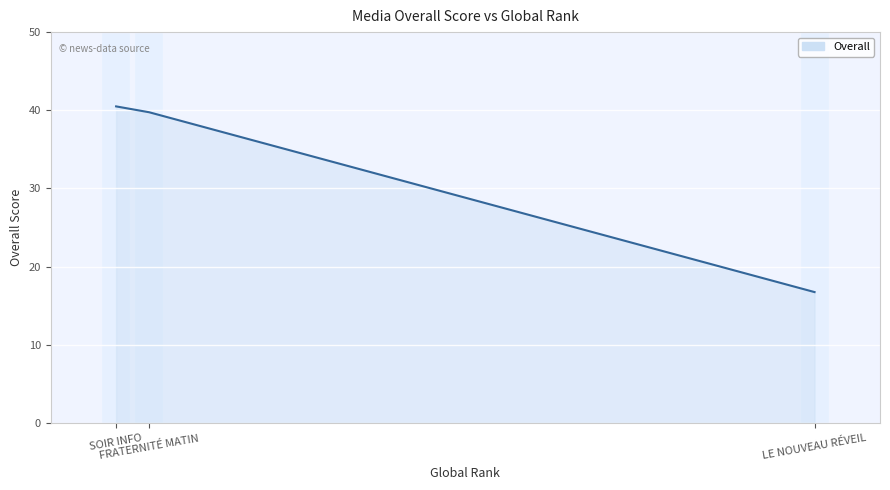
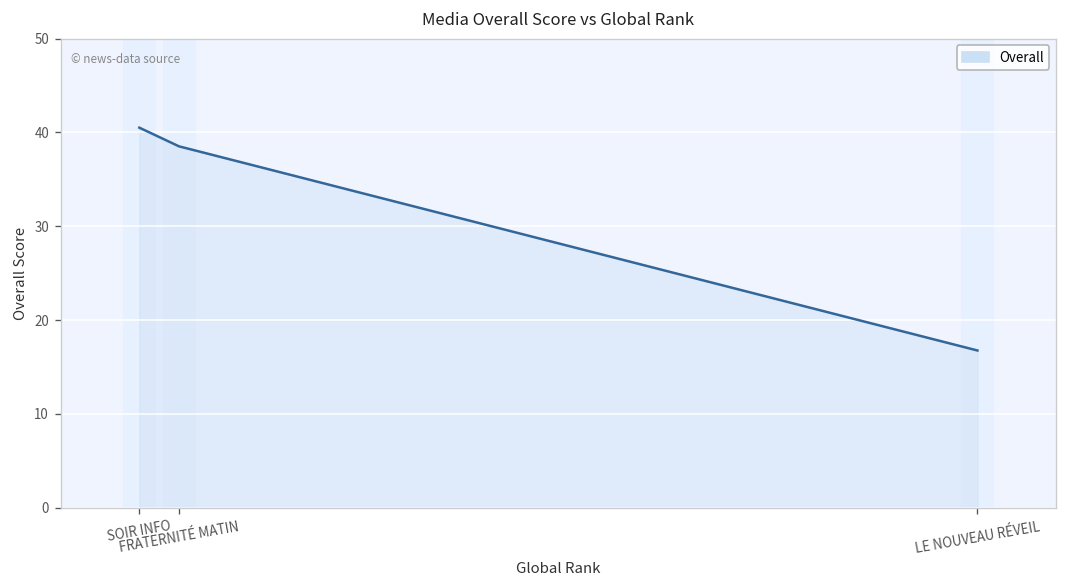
FRATERNITÉ MATIN: 40 -> 39
